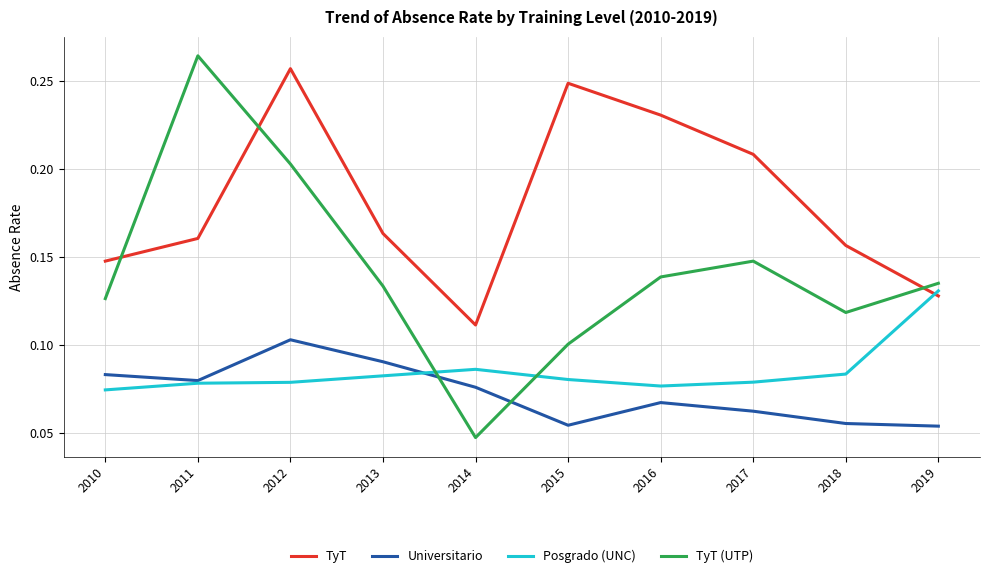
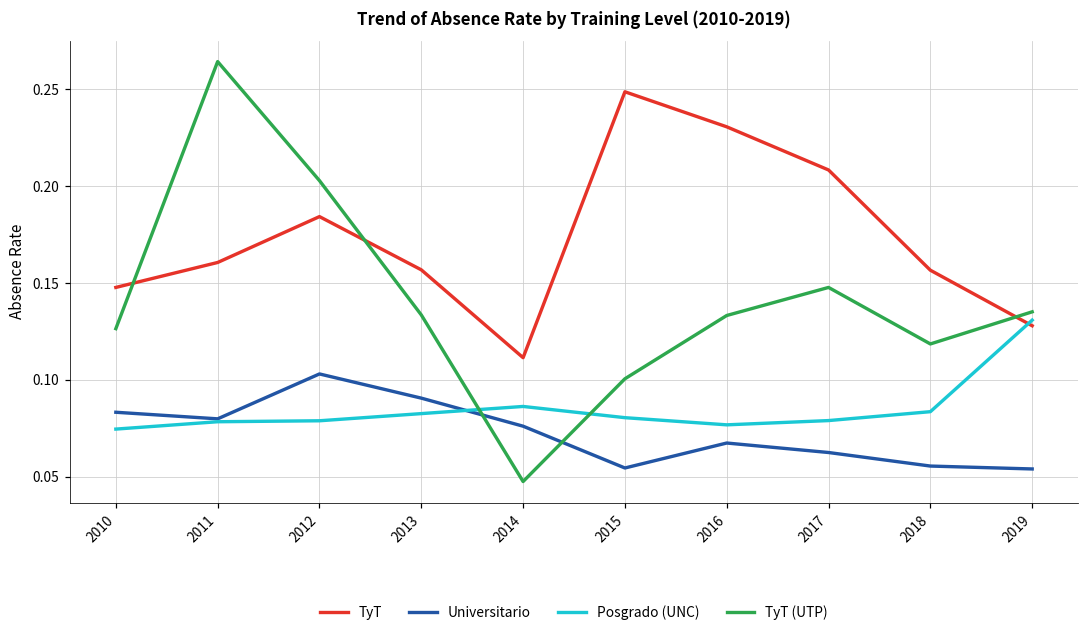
TyT, 2012: 0.257 -> 0.184
TyT, 2013: 0.163 -> 0.157
TyT (UTP), 2016: 0.139 -> 0.133
